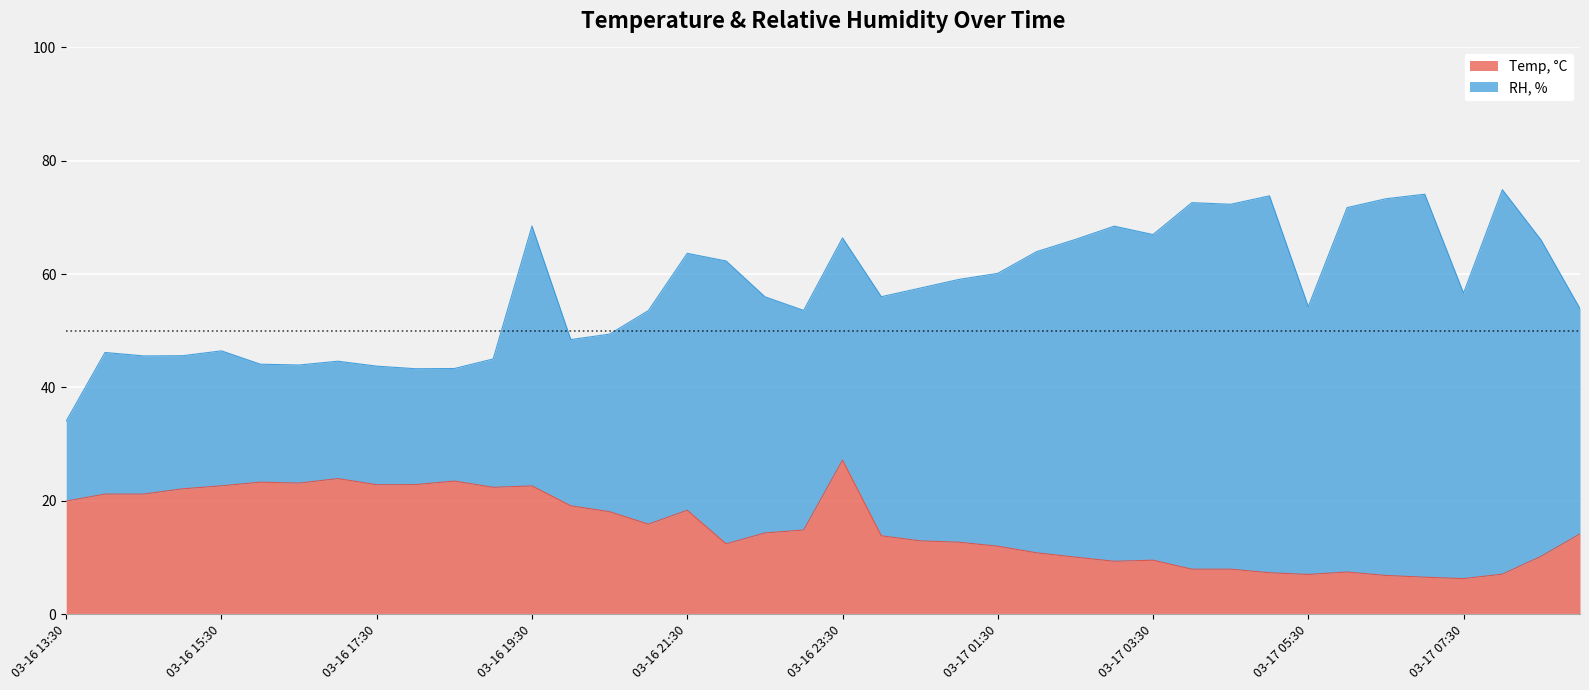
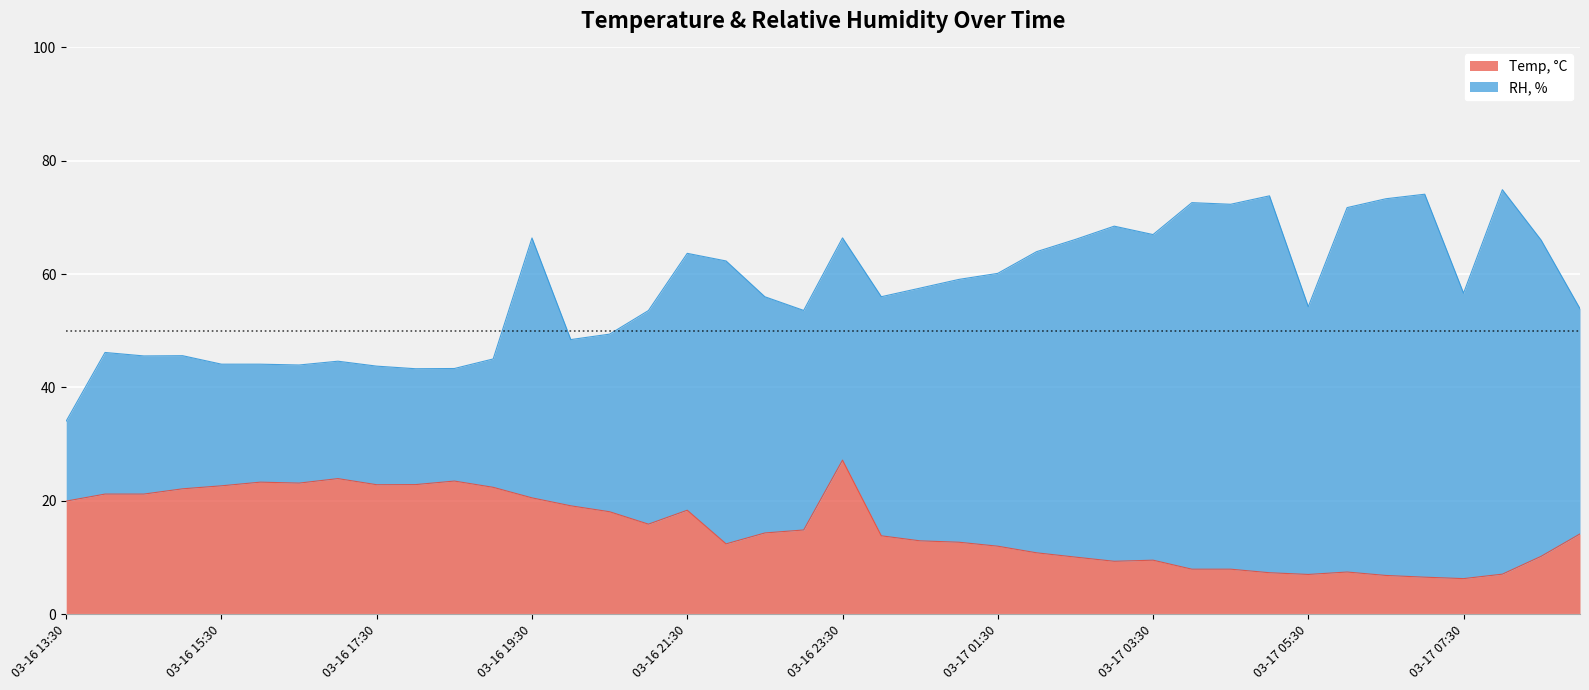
RH, %, 03-16 15:30: 24 -> 21
Temp, °C, 03-16 19:30: 23 -> 21
